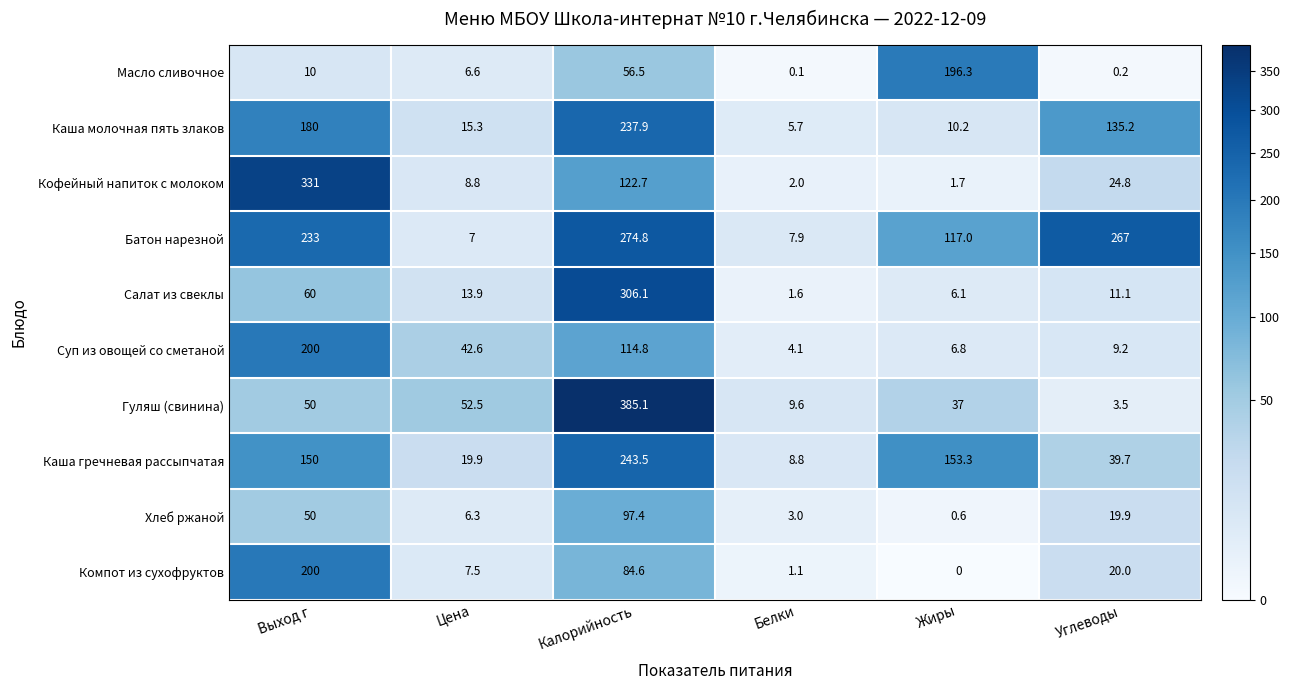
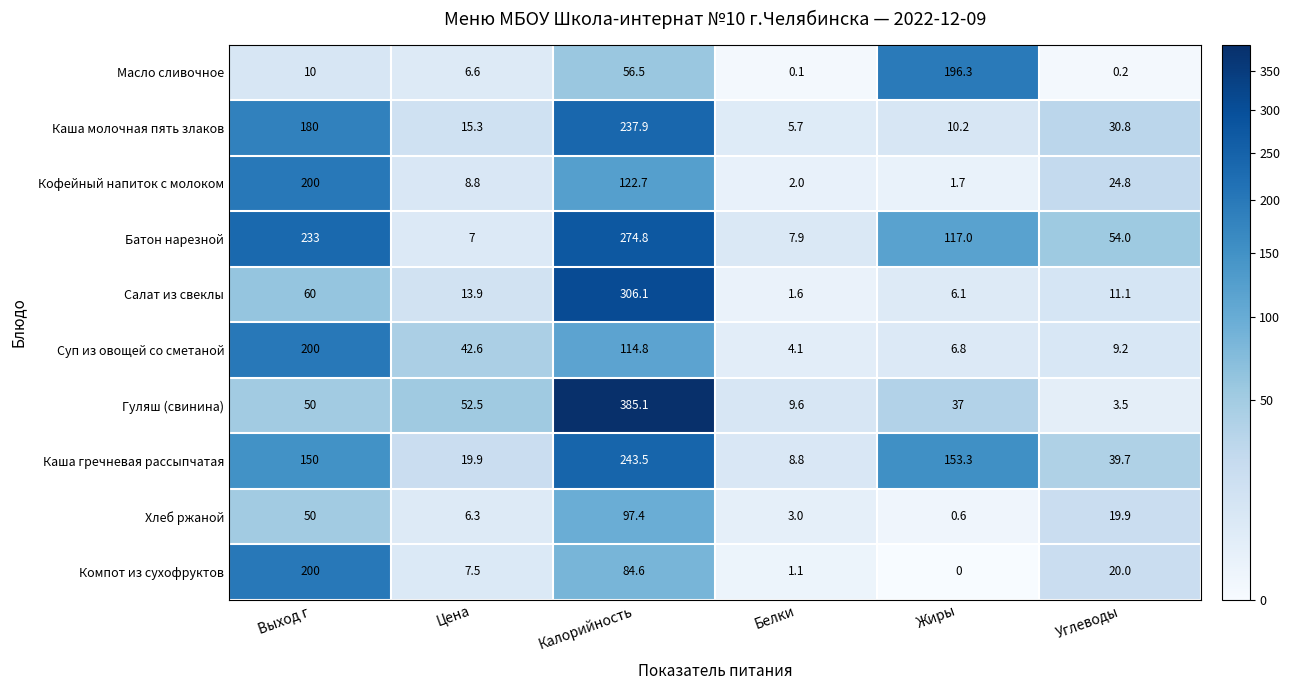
Каша молочная пять злаков, Углеводы: 135.2 -> 30.8
Кофейный напиток с молоком, Выход г: 331 -> 200
Батон нарезной, Углеводы: 267 -> 54.0
